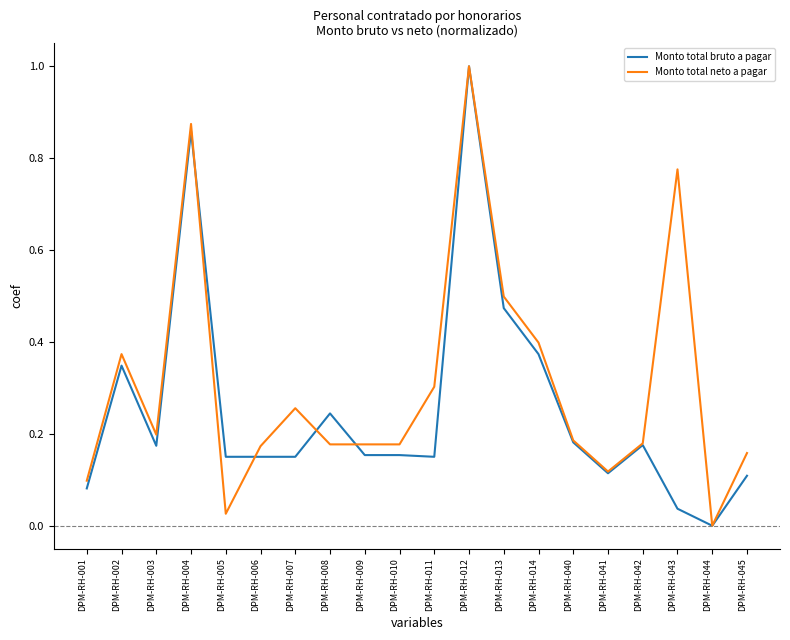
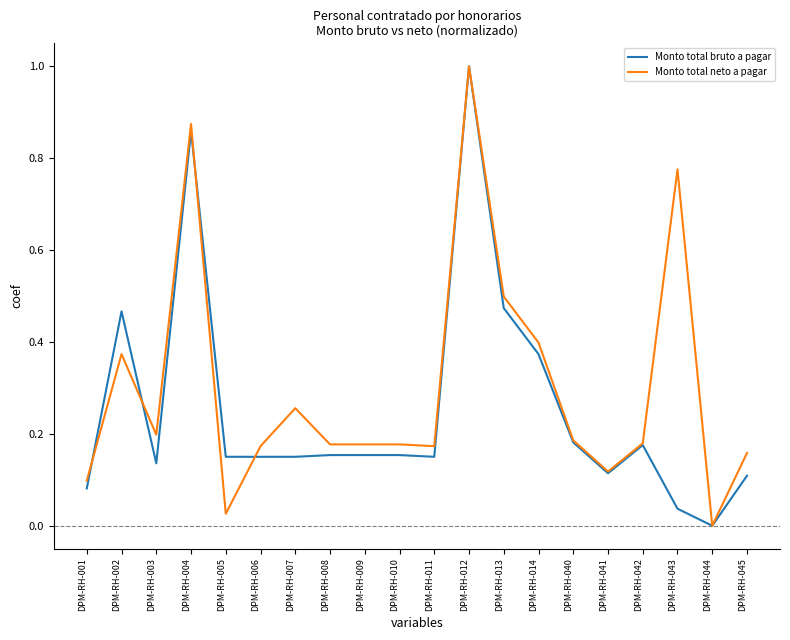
Monto total bruto a pagar, DPM-RH-002: 0.35 -> 0.47
Monto total bruto a pagar, DPM-RH-003: 0.17 -> 0.14
Monto total bruto a pagar, DPM-RH-008: 0.24 -> 0.15
Monto total neto a pagar, DPM-RH-011: 0.30 -> 0.17
